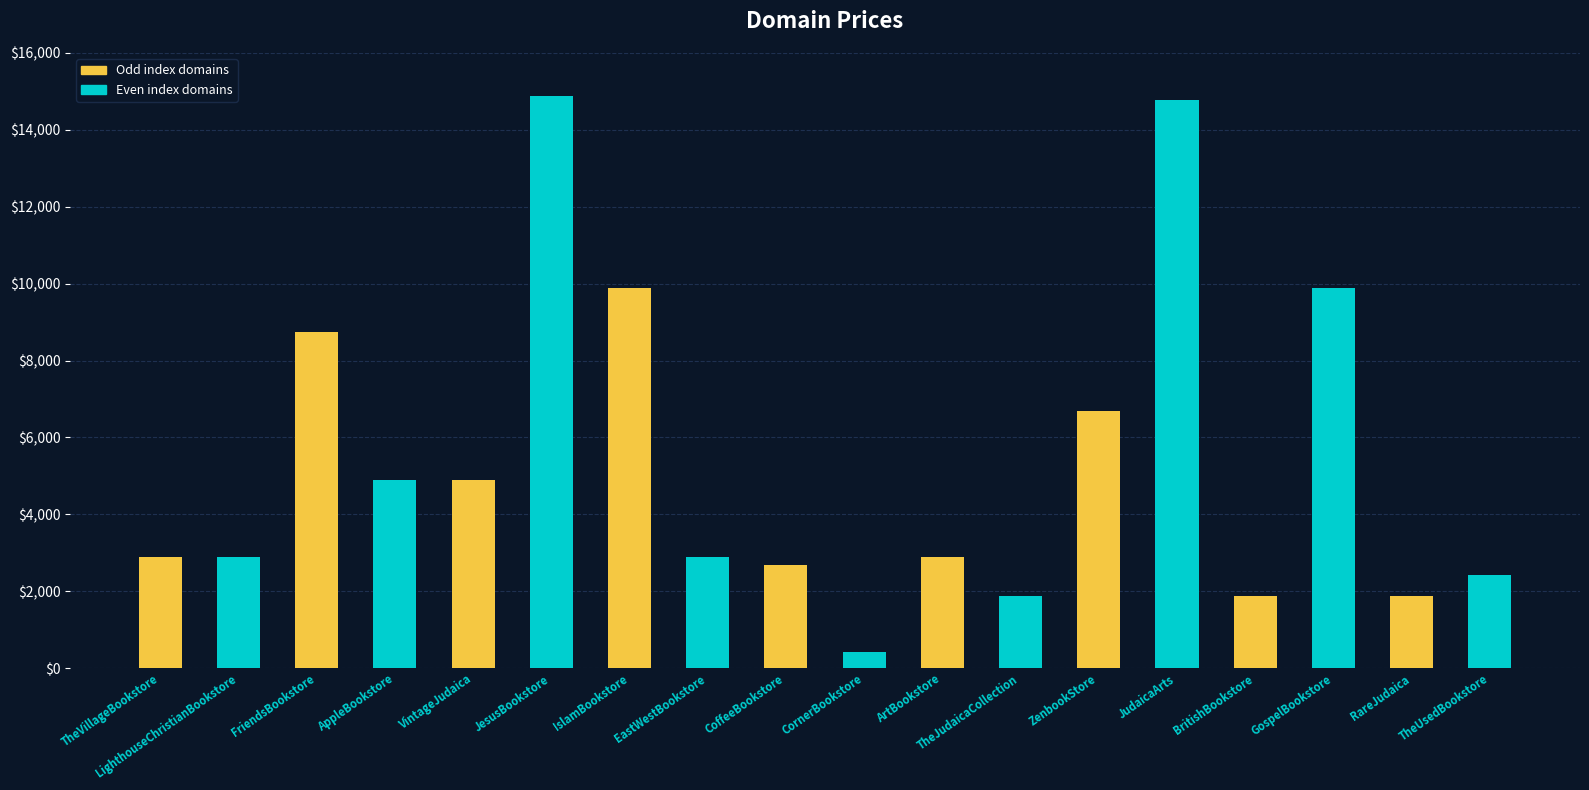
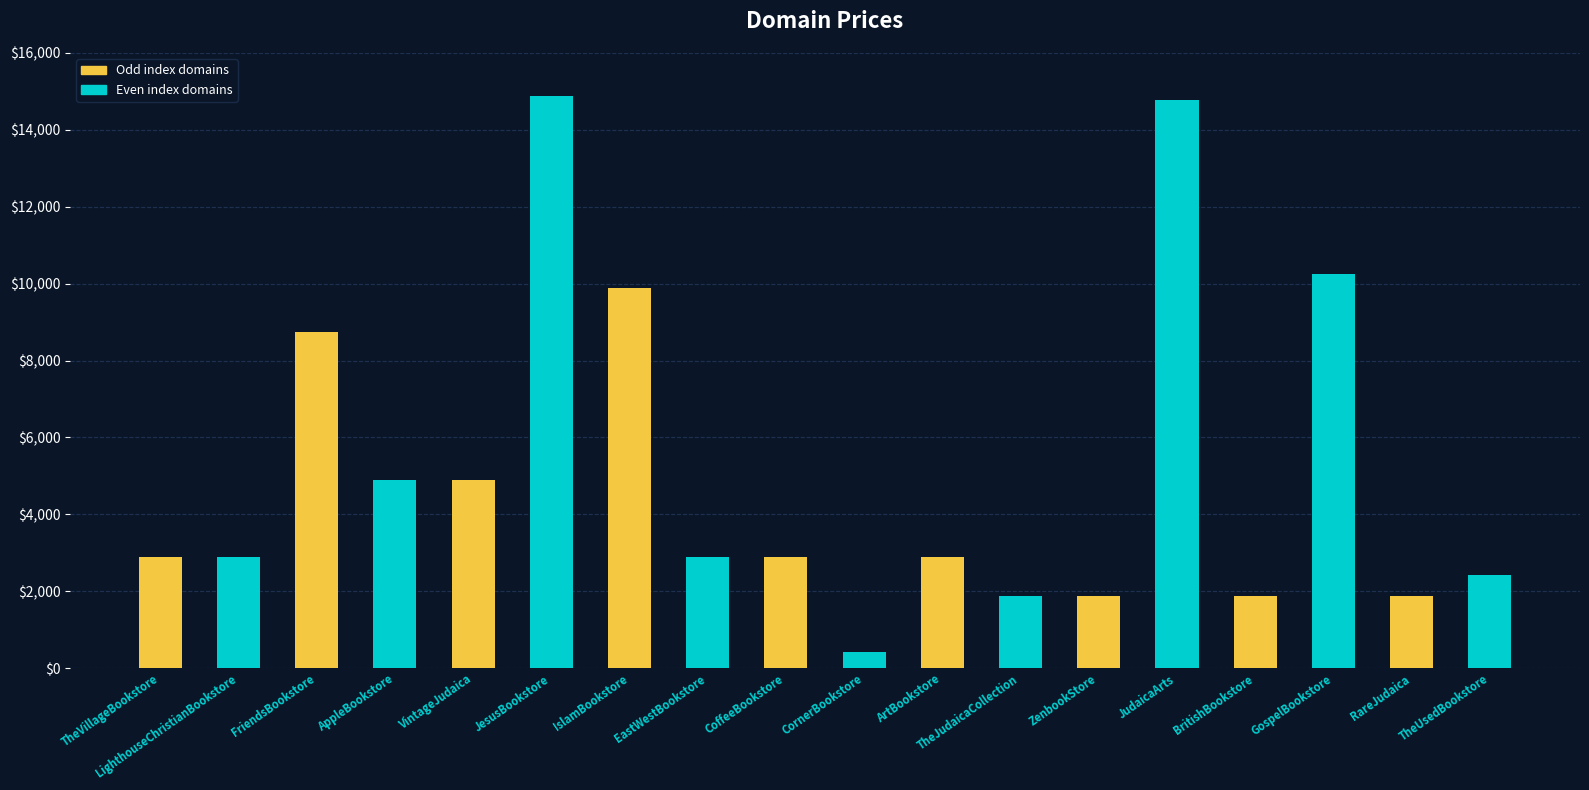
CoffeeBookstore: $2,700 -> $2,900
ZenbookStore: $6,700 -> $1,900
GospelBookstore: $9,900 -> $10,300
